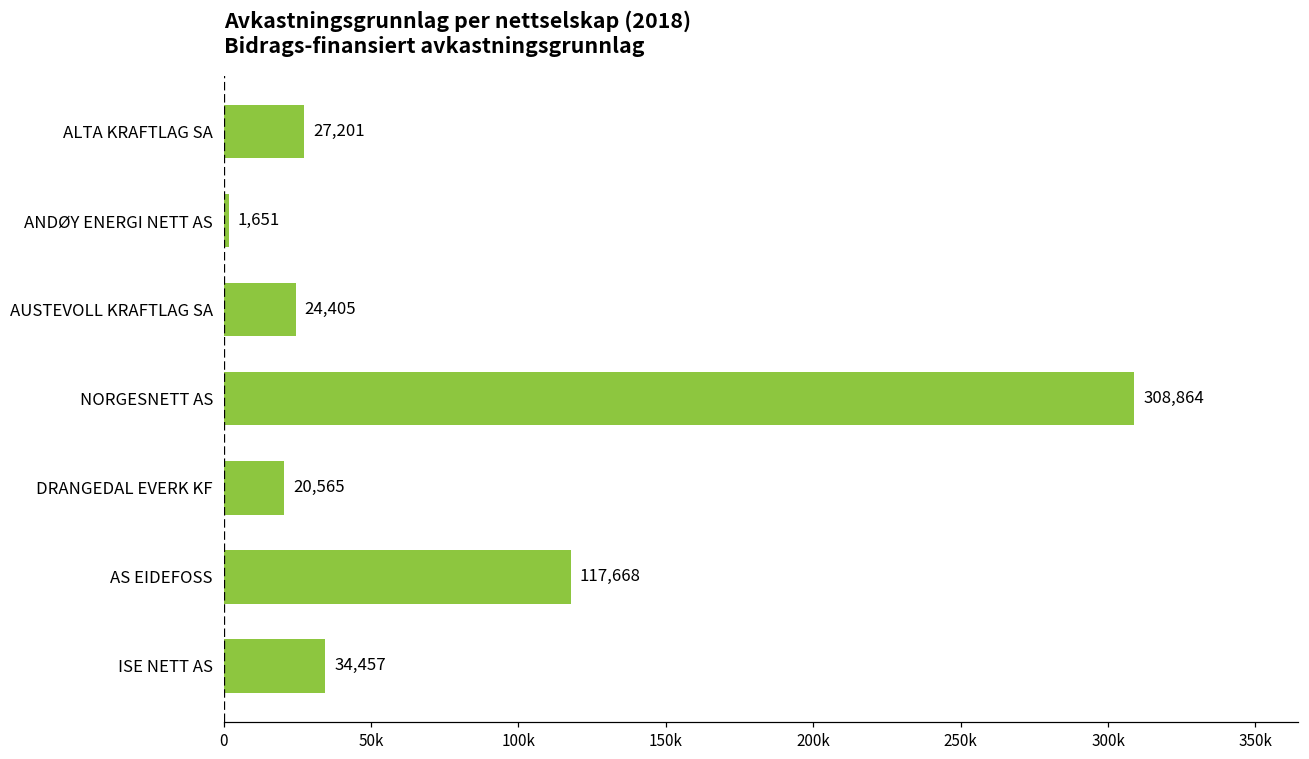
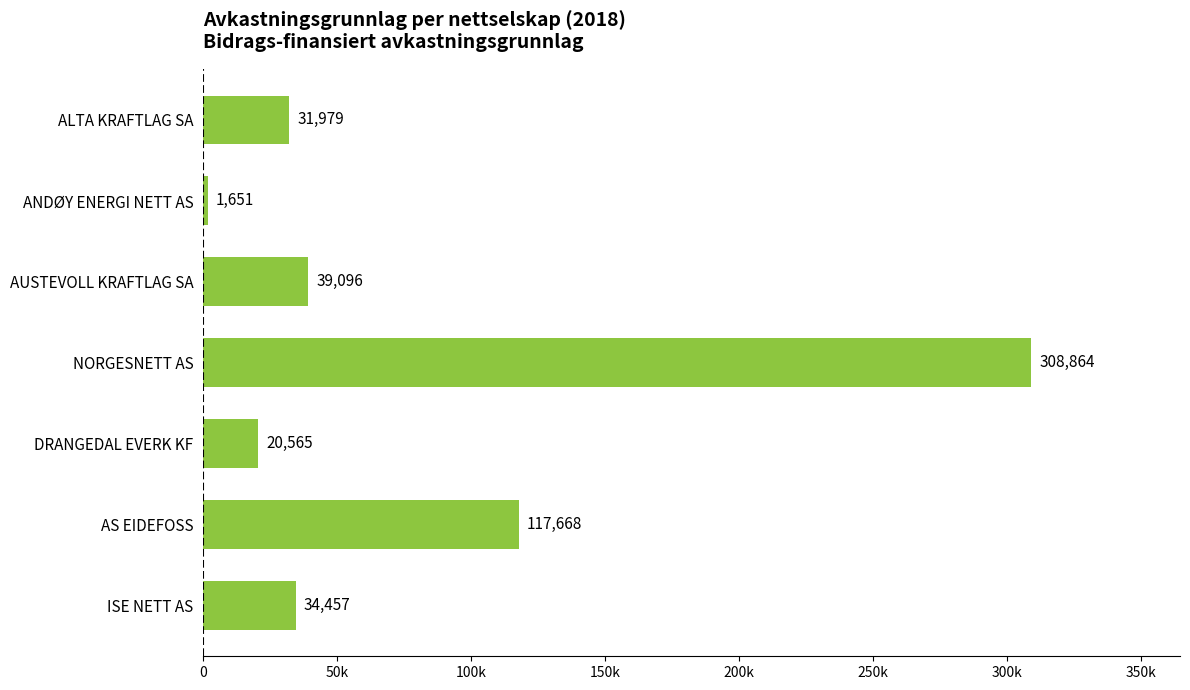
ALTA KRAFTLAG SA: 27,201 -> 31,979
AUSTEVOLL KRAFTLAG SA: 24,405 -> 39,096
